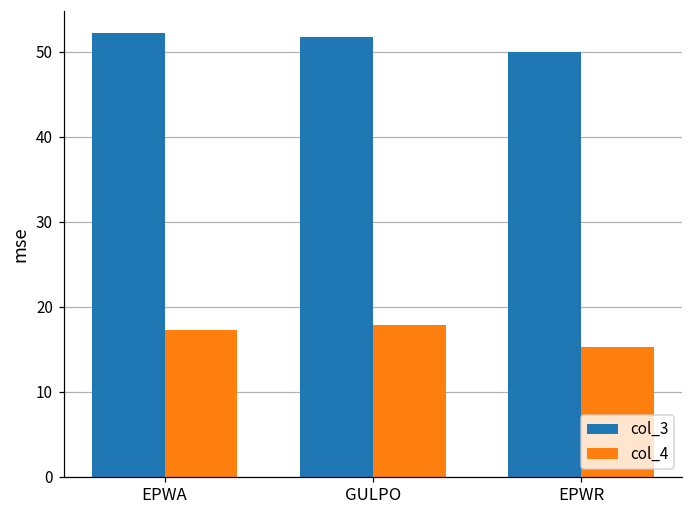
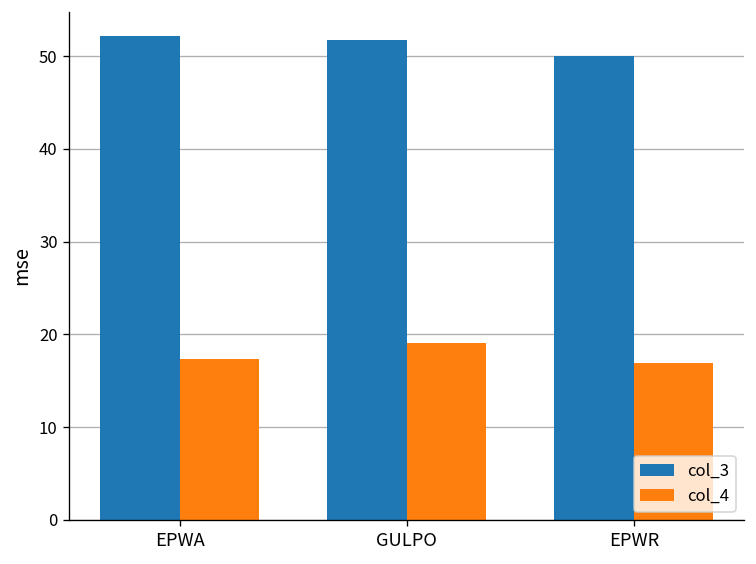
col_4, GULPO: 18 -> 19
col_4, EPWR: 15 -> 17
